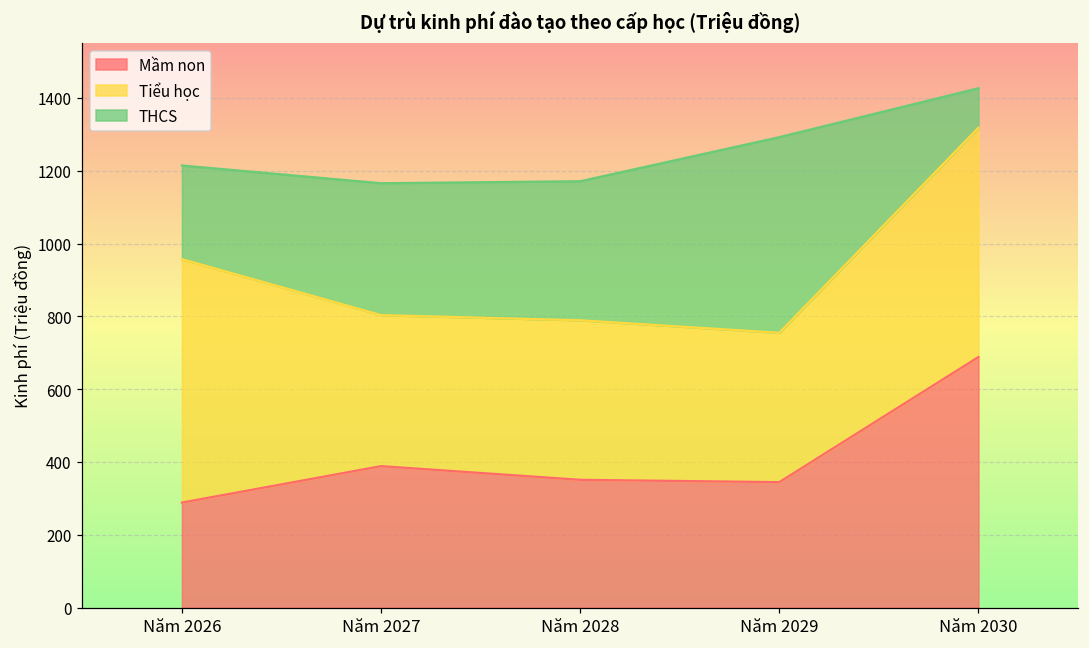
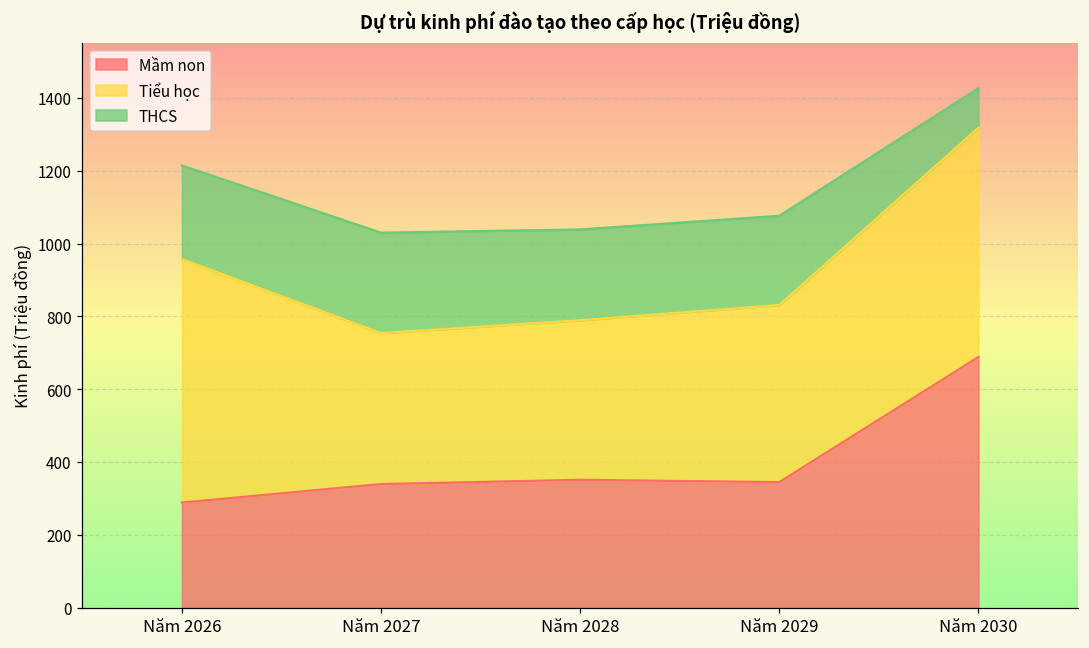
Mầm non, Năm 2027: 390 -> 340
THCS, Năm 2027: 360 -> 280
THCS, Năm 2028: 380 -> 250
Tiểu học, Năm 2029: 410 -> 490
THCS, Năm 2029: 540 -> 250
